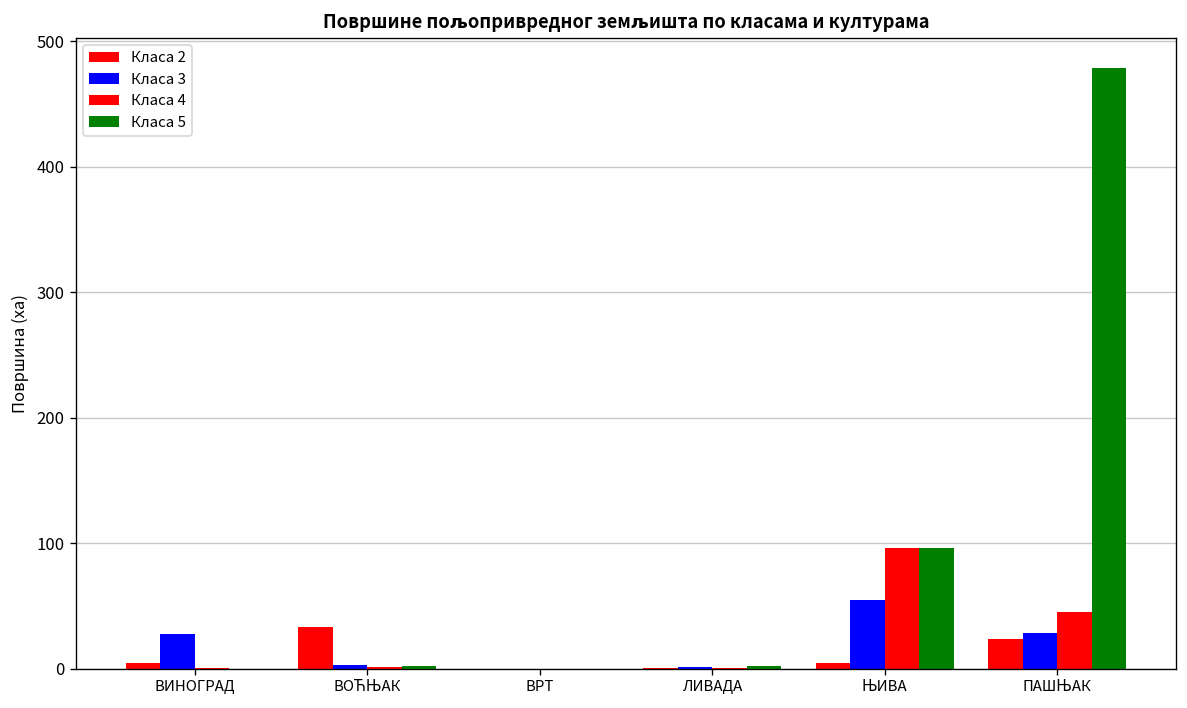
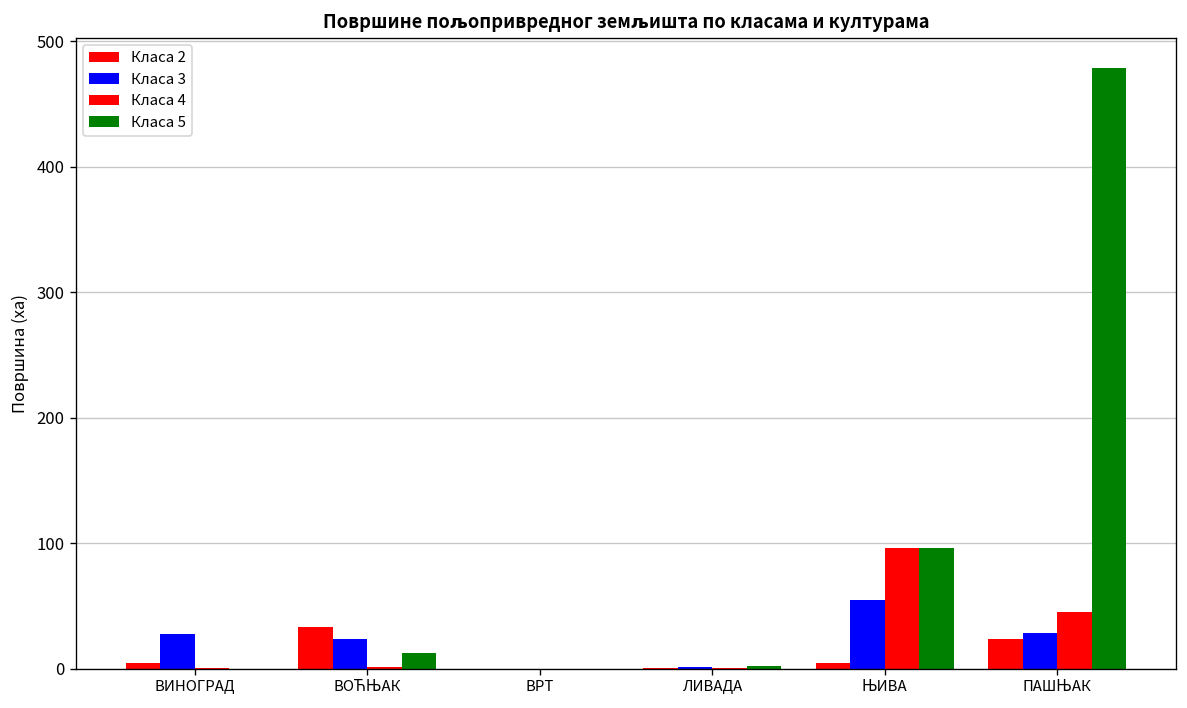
Класа 3, ВОЋЊАК: 3 -> 24
Класа 5, ВОЋЊАК: 2 -> 13
